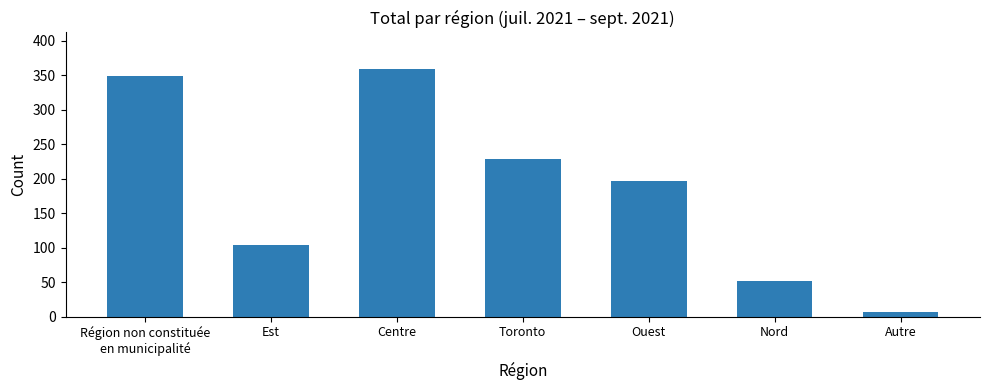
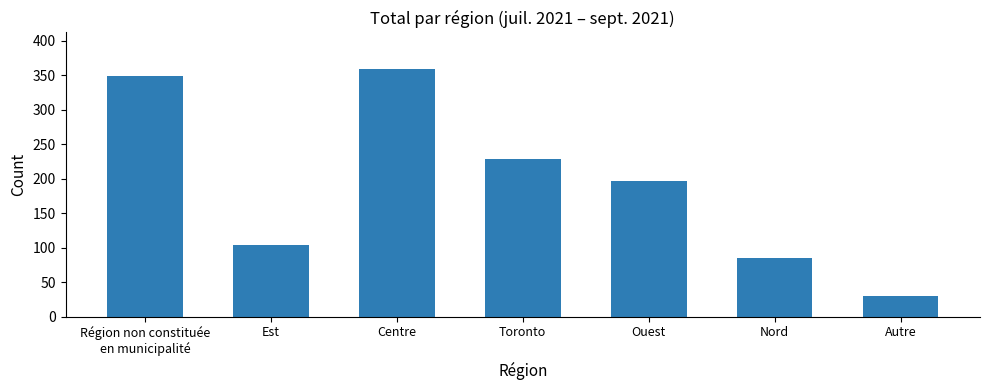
Nord: 50 -> 90
Autre: 10 -> 30
